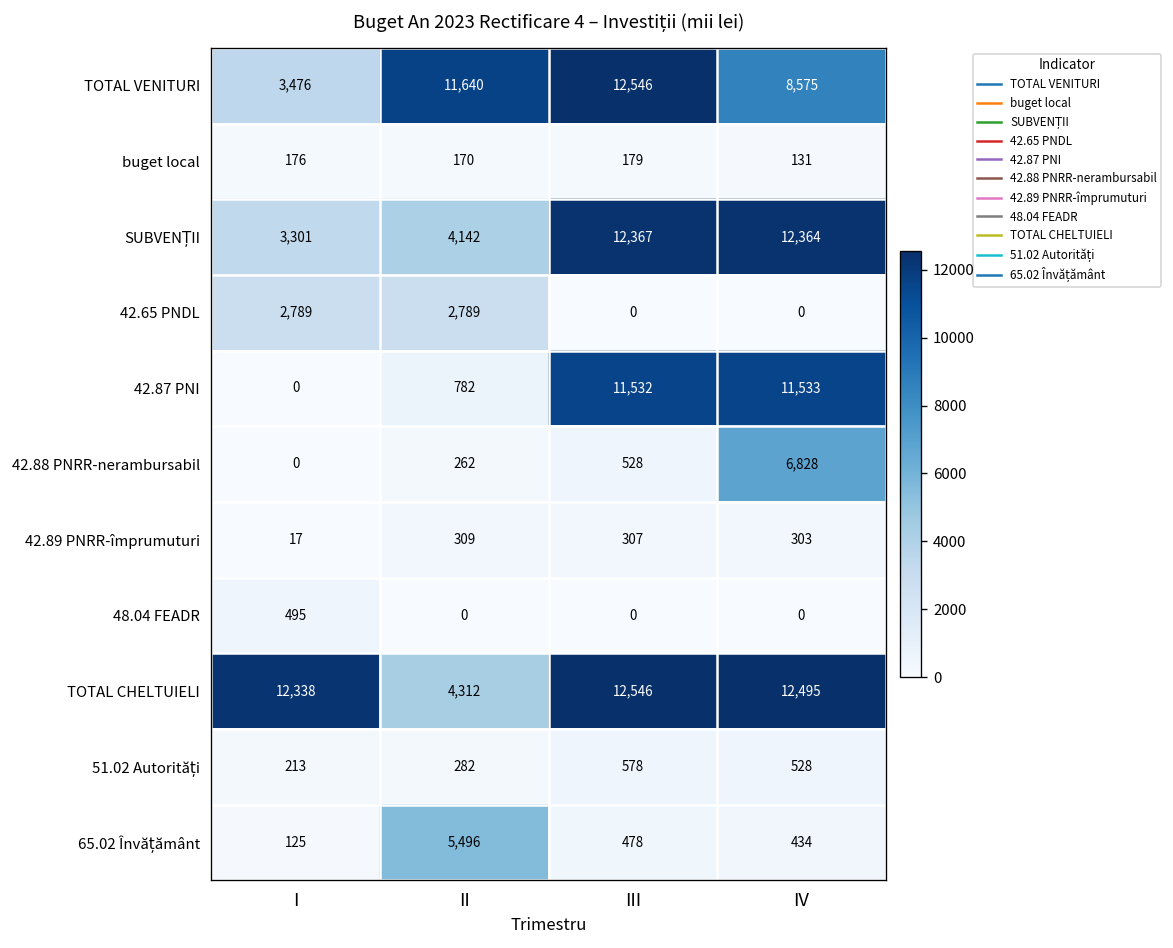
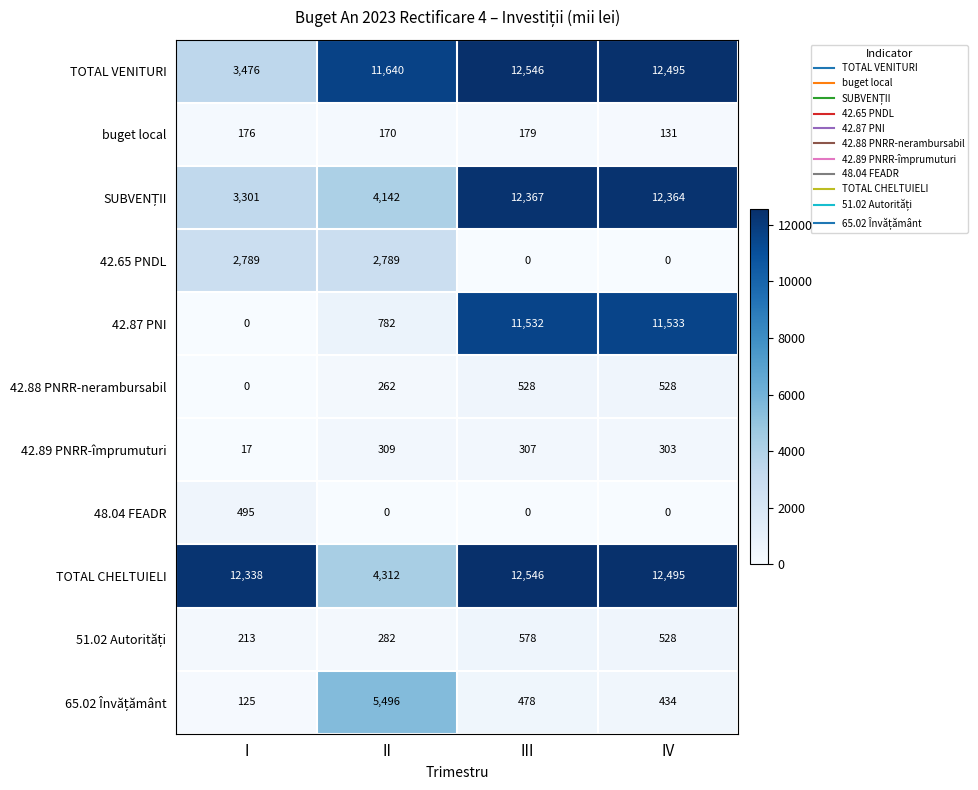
TOTAL VENITURI, IV: 8,575 -> 12,495
42.88 PNRR-nerambursabil, IV: 6,828 -> 528
